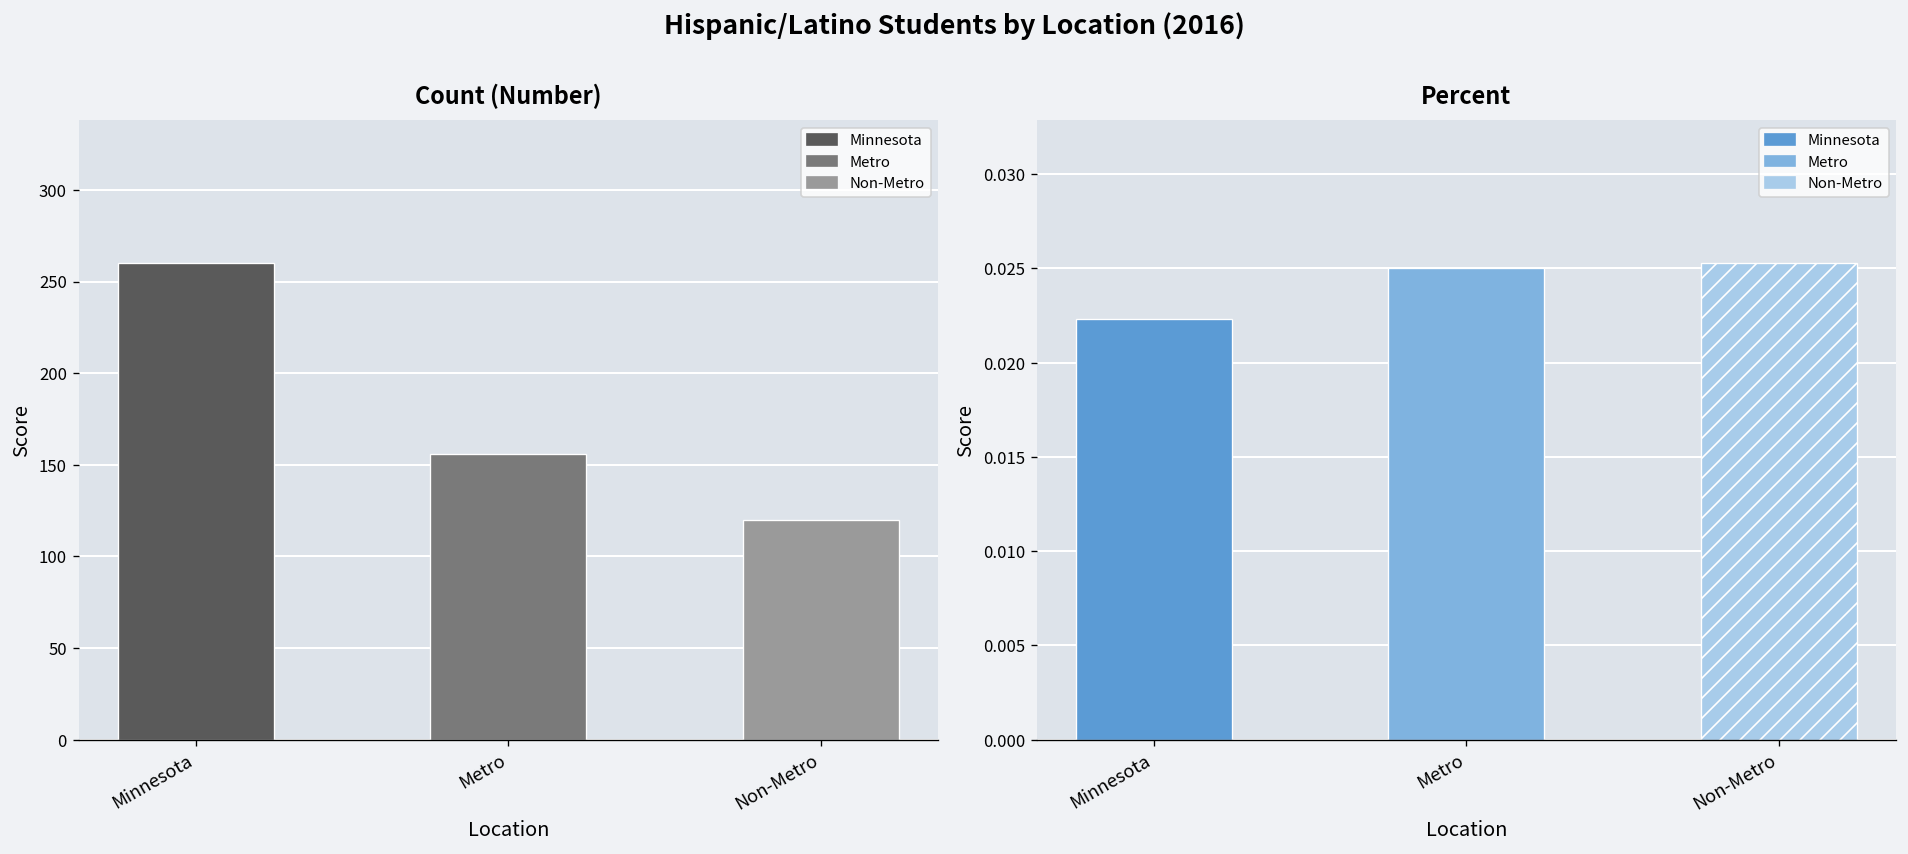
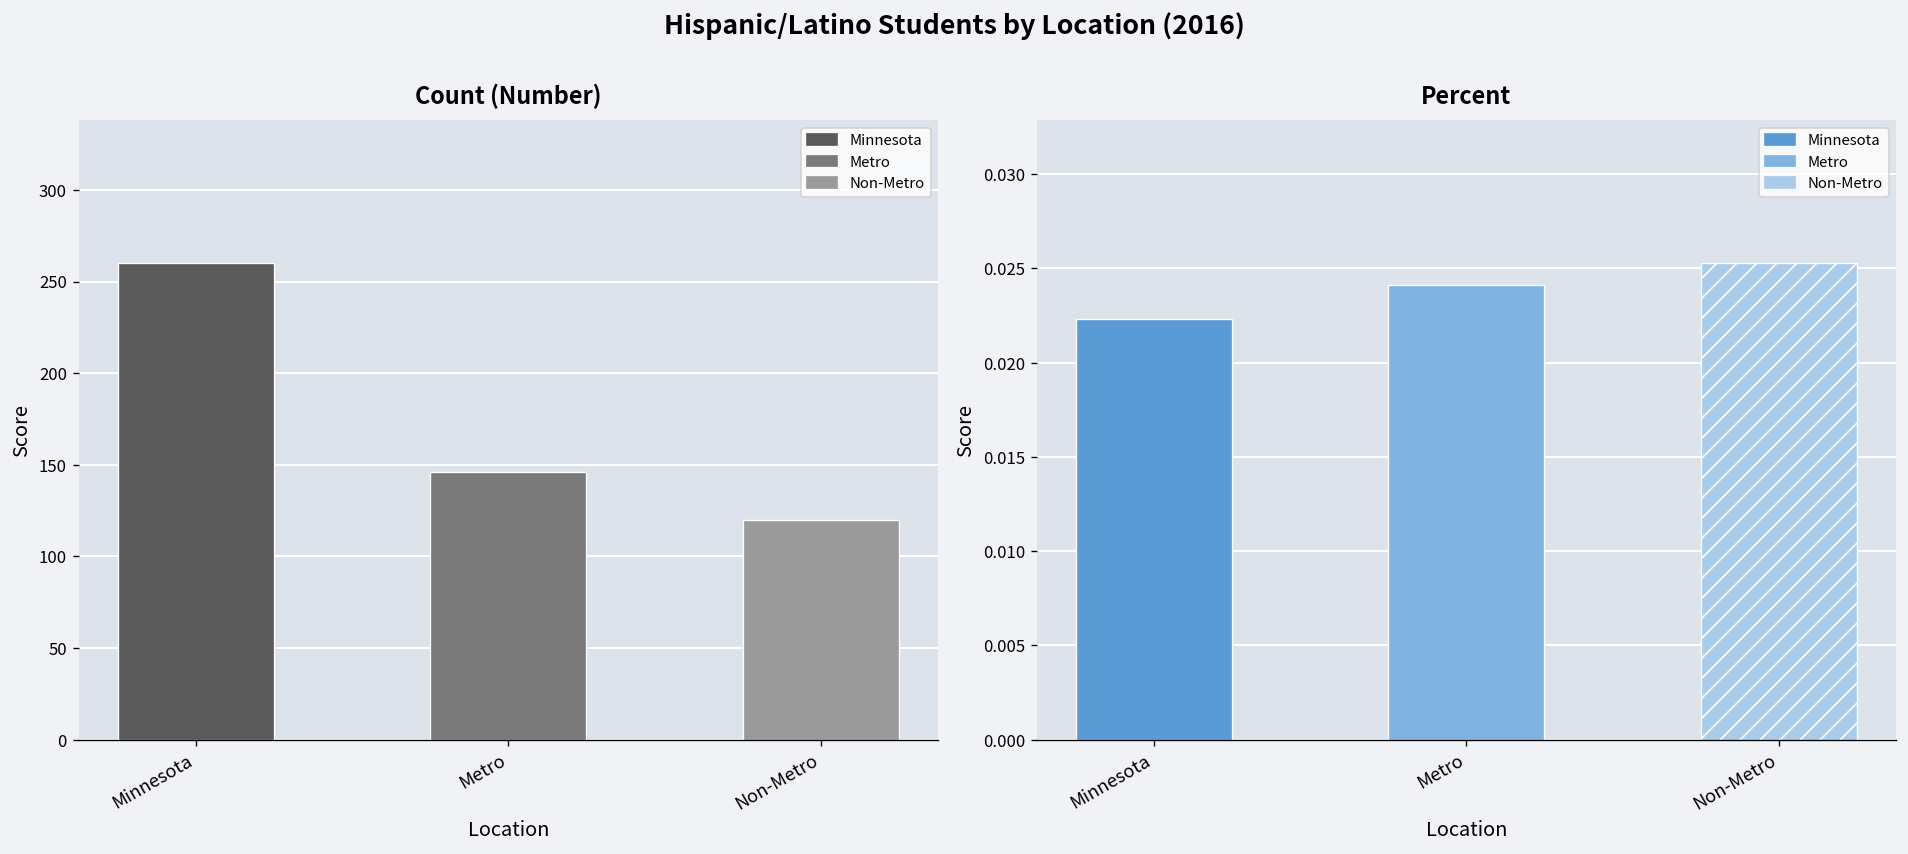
Count (Number), Metro: 156 -> 146
Percent, Metro: 0.0250 -> 0.0241
